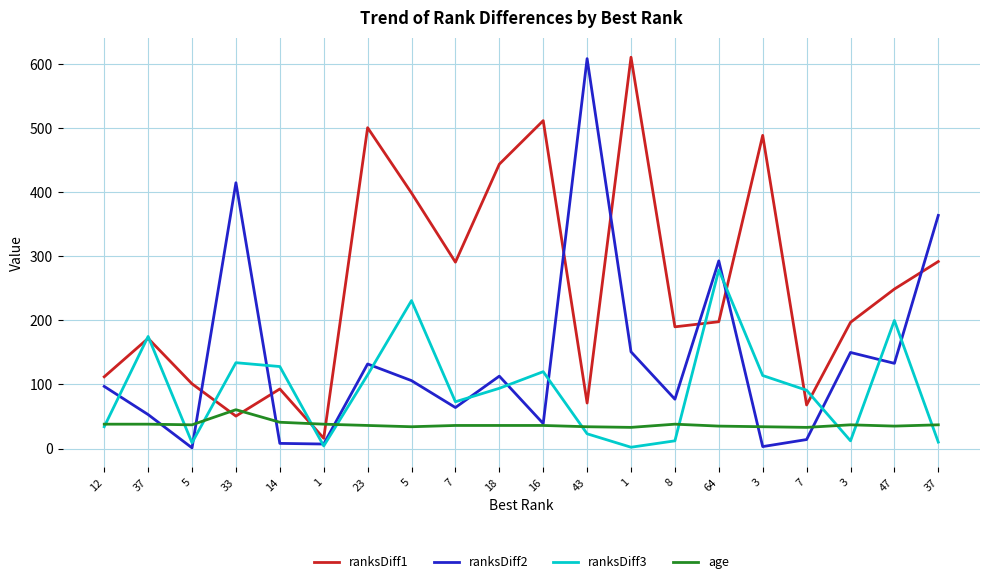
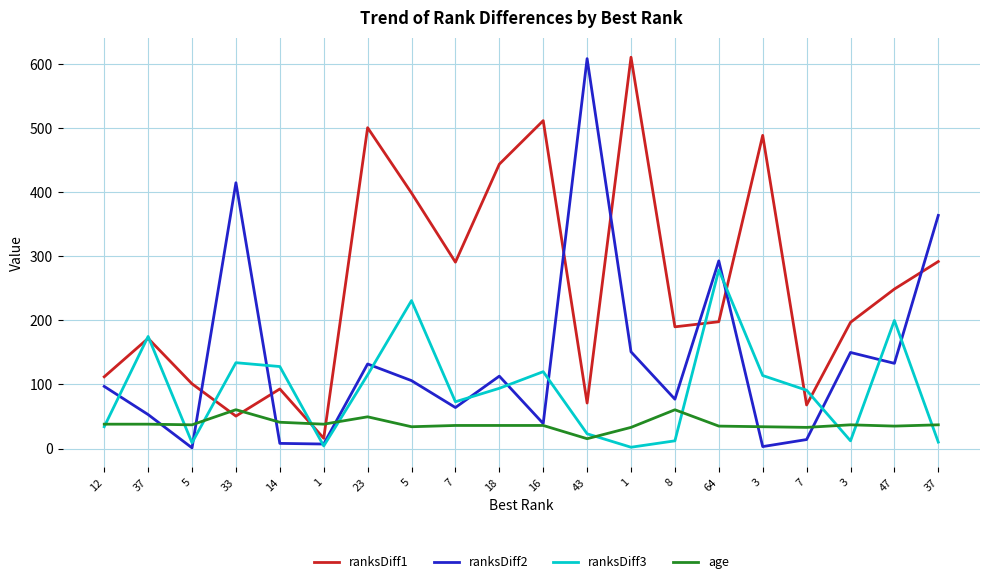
age, 23: 40 -> 50
age, 43: 30 -> 20
age, 8: 40 -> 60
